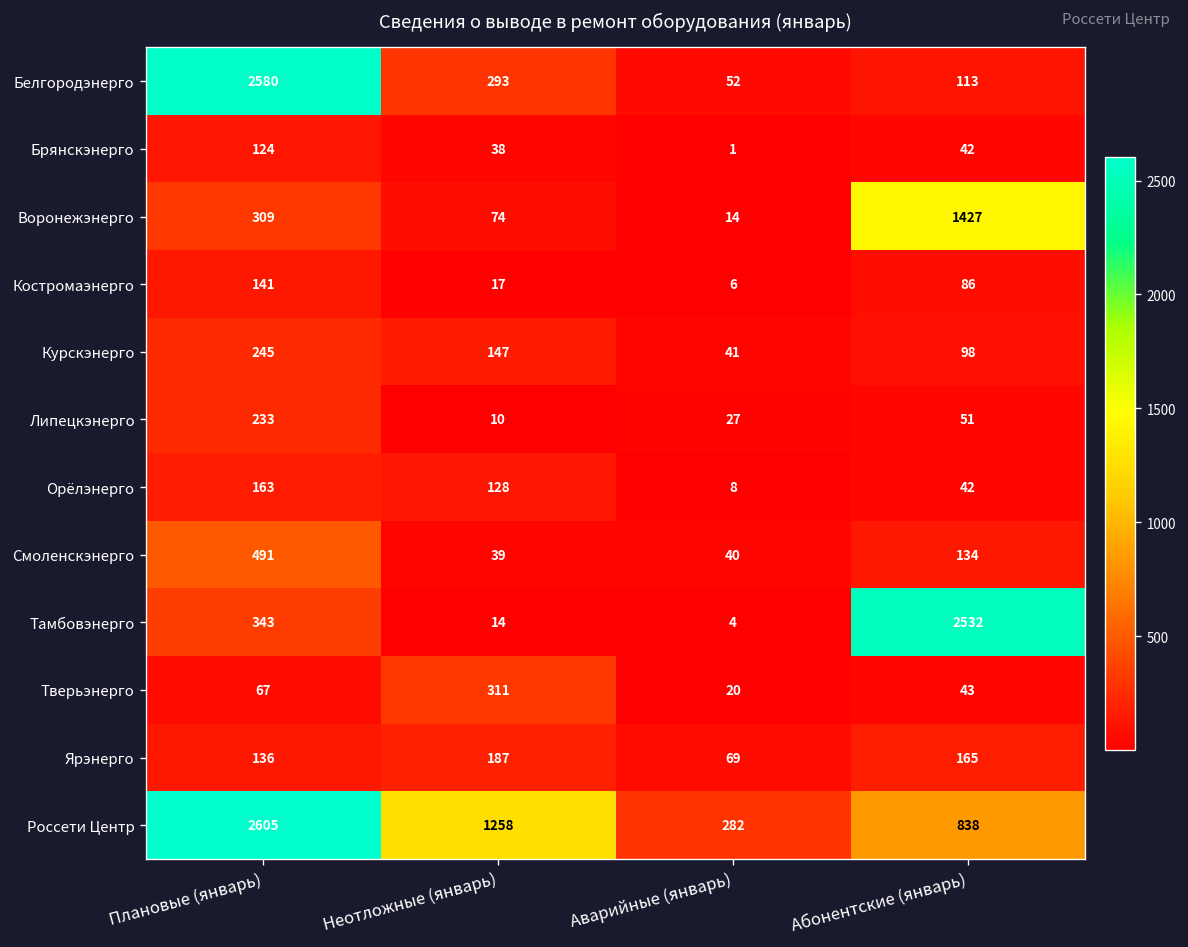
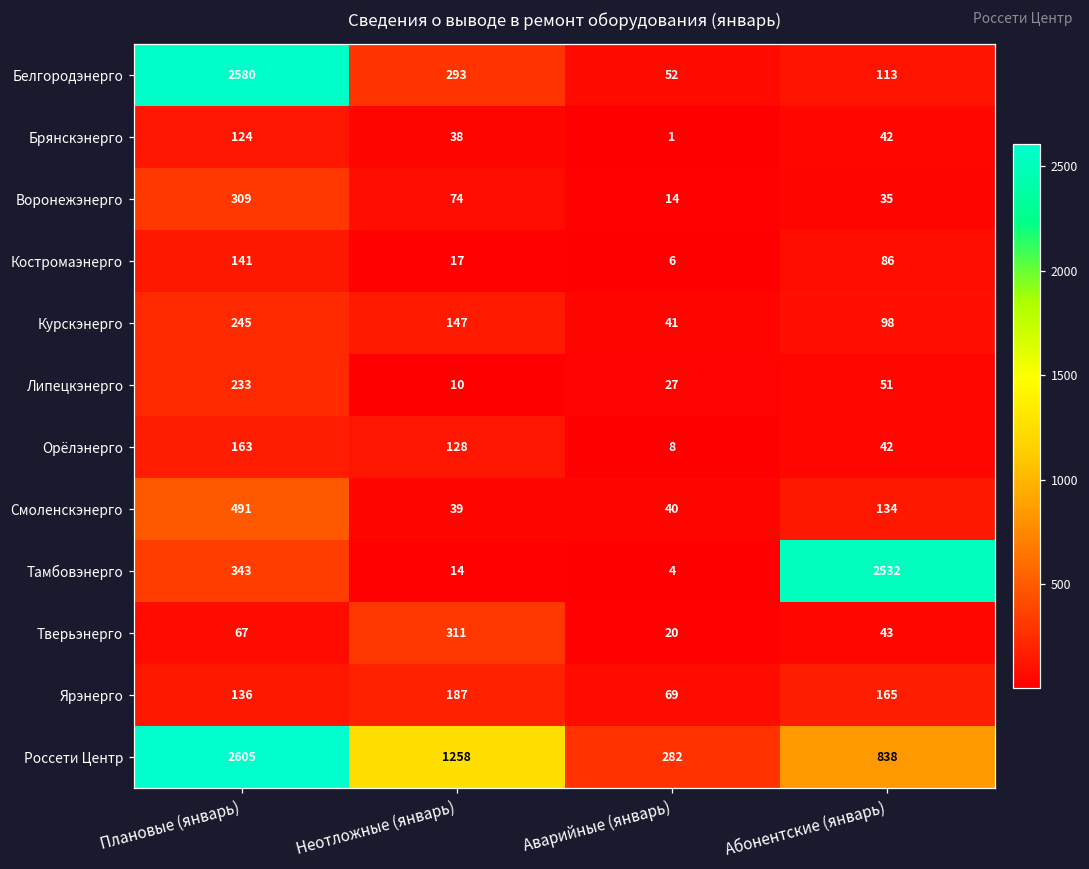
Воронежэнерго, Абонентские (январь): 1427 -> 35
